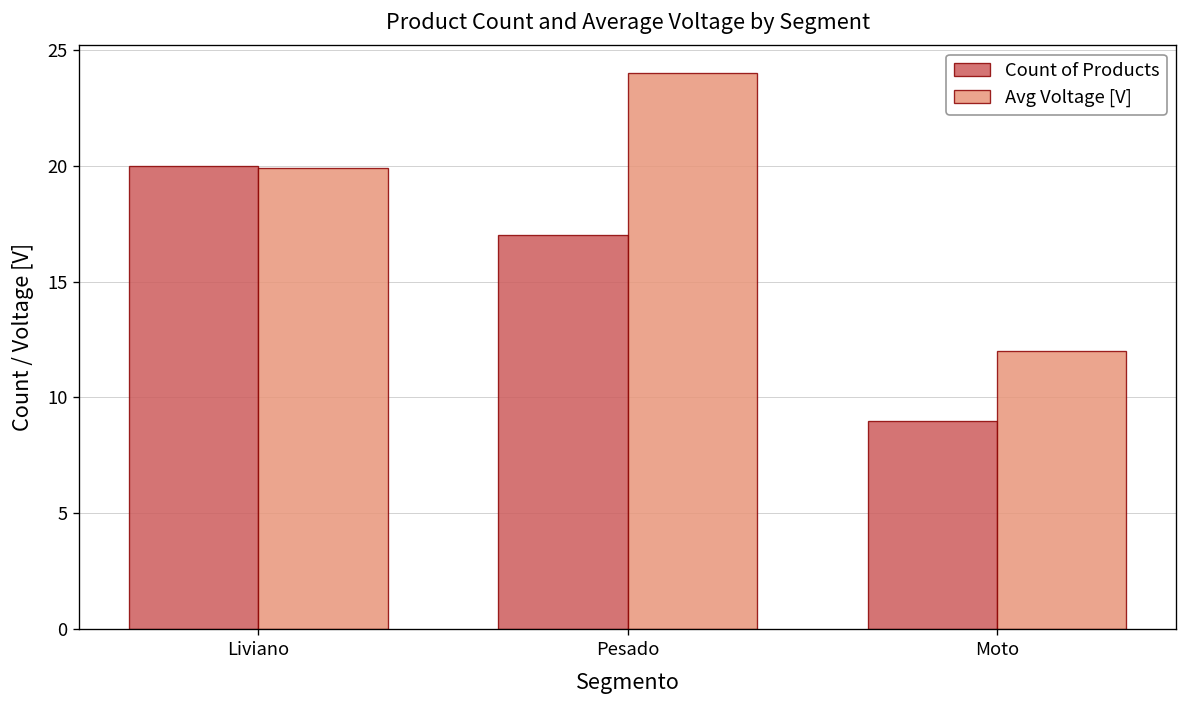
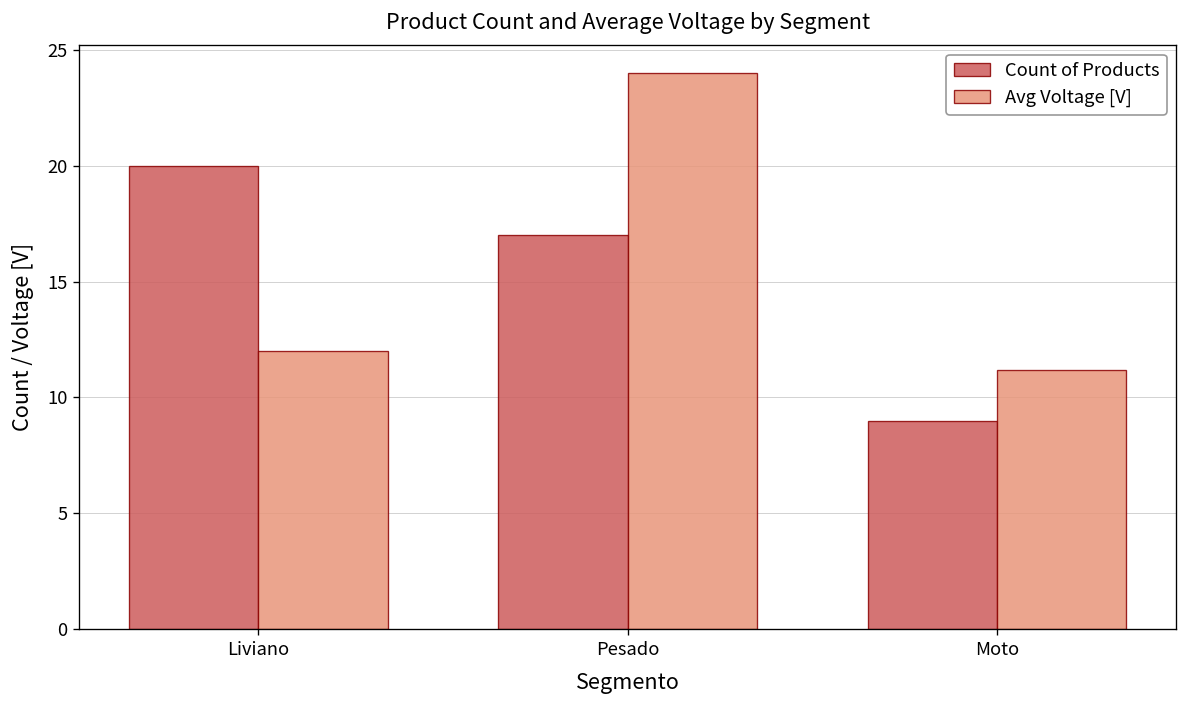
Avg Voltage [V], Liviano: 19.9 -> 12.0
Avg Voltage [V], Moto: 12.0 -> 11.2
